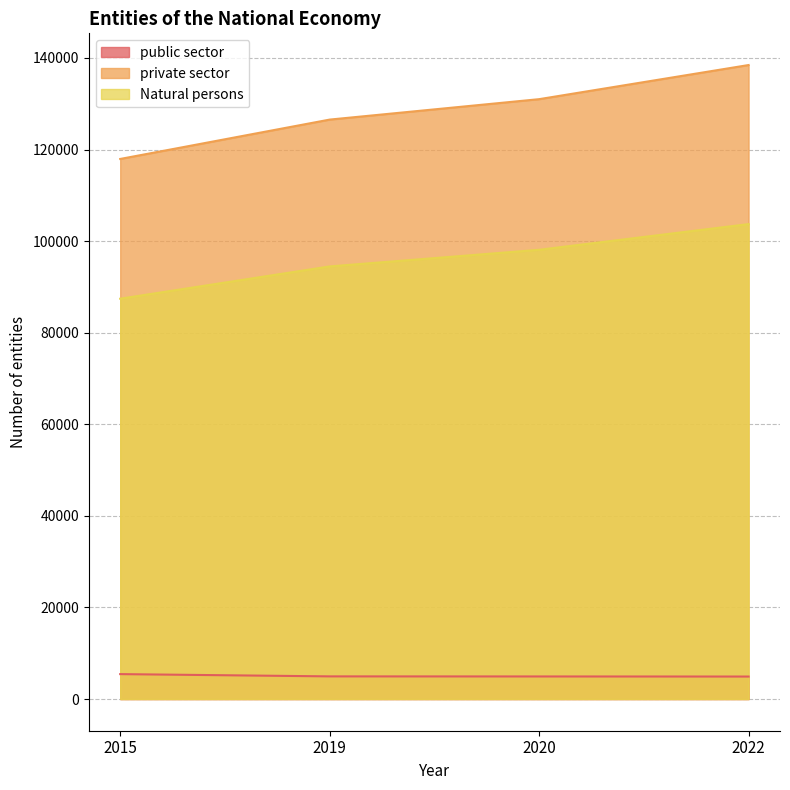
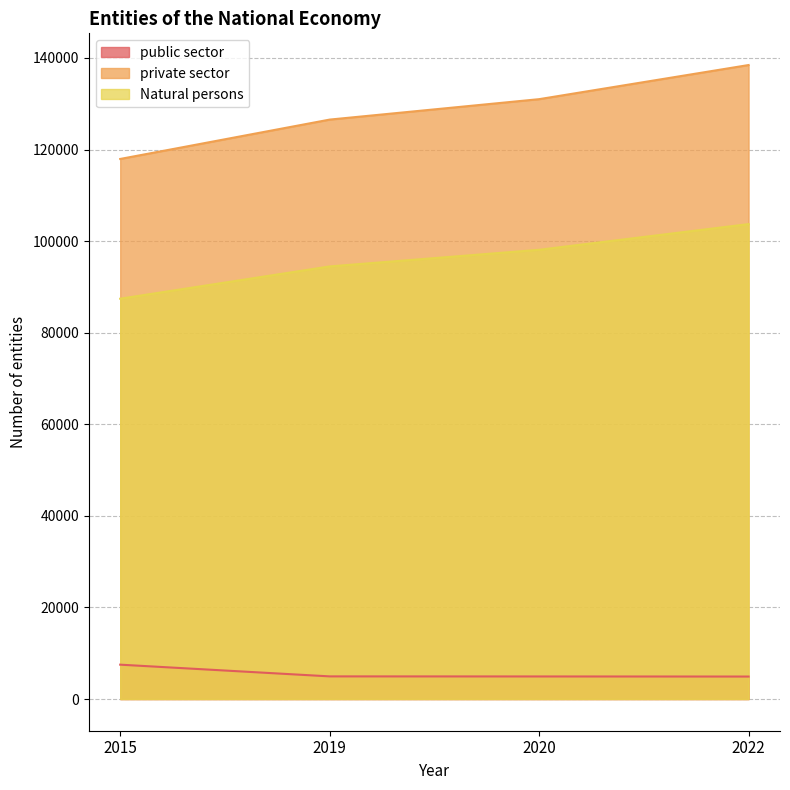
public sector, 2015: 5000 -> 8000
